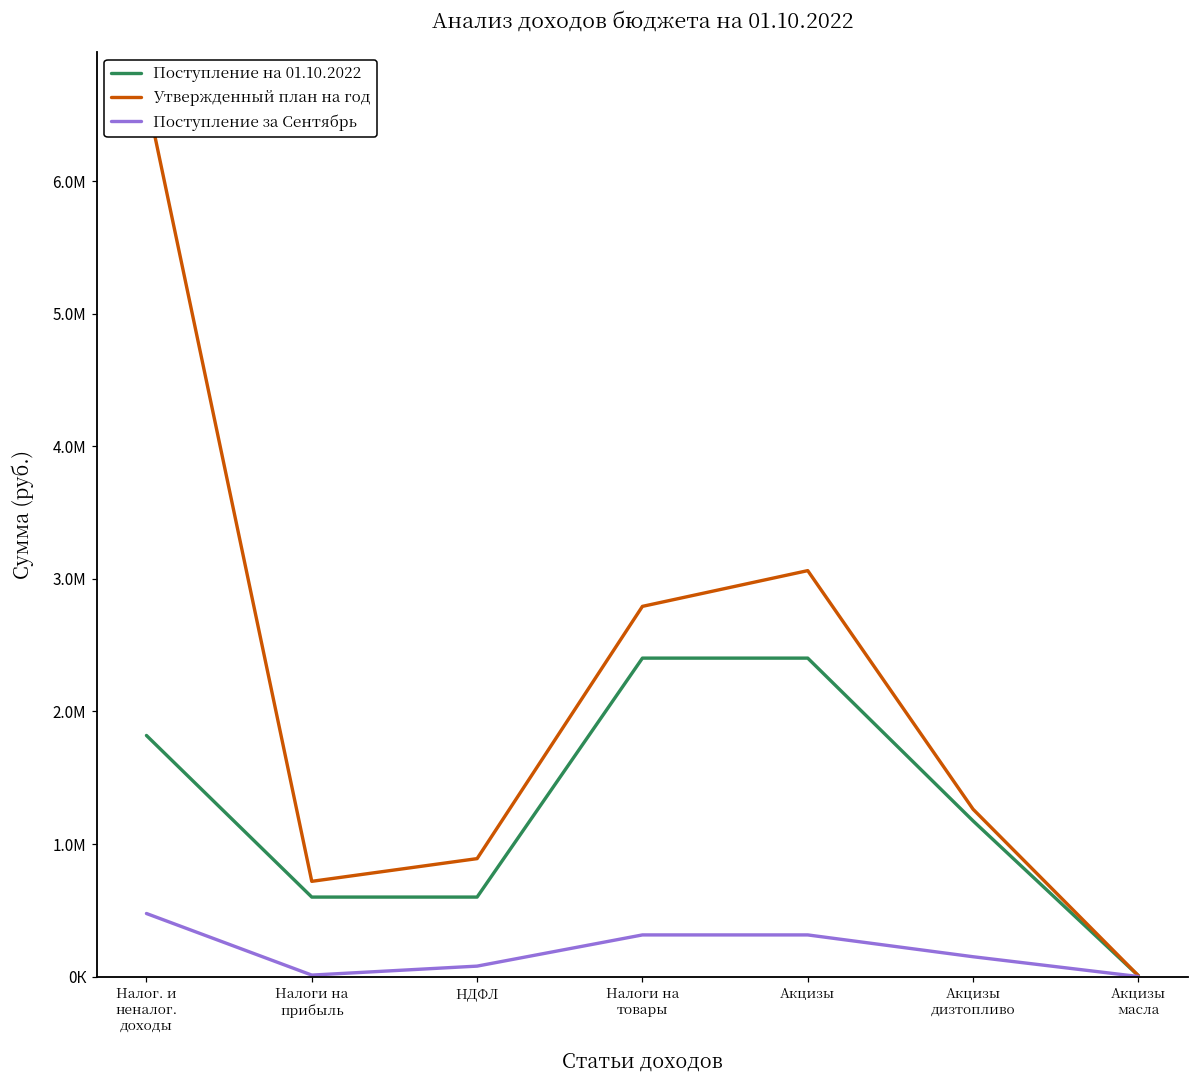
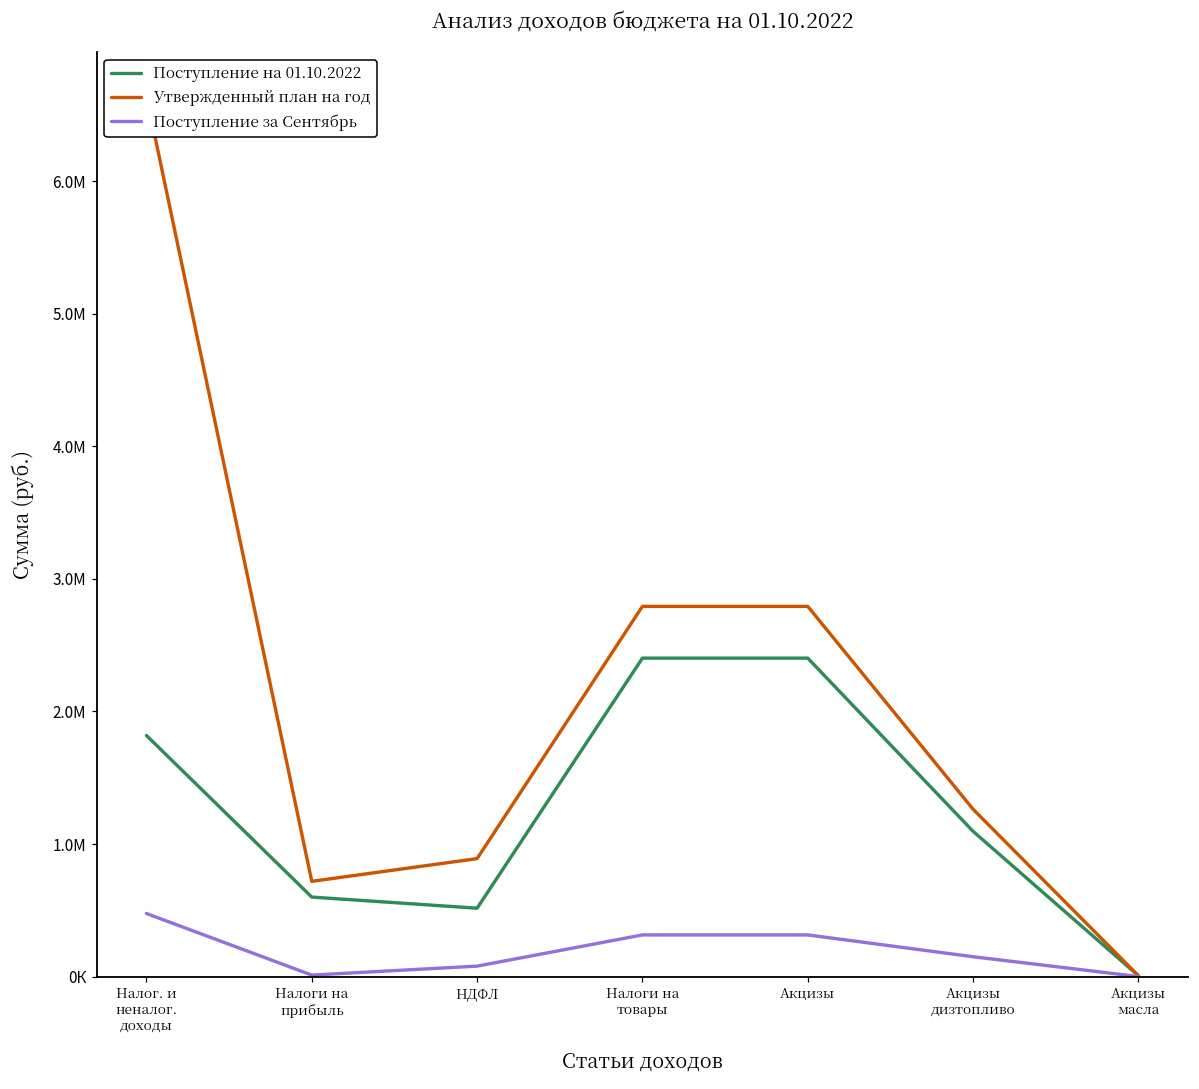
Поступление на 01.10.2022, НДФЛ: 0.60М -> 0.52М
Утвержденный план на год, Акцизы: 3.06М -> 2.79М
Поступление на 01.10.2022, Акцизы дизтопливо: 1.17М -> 1.10М
